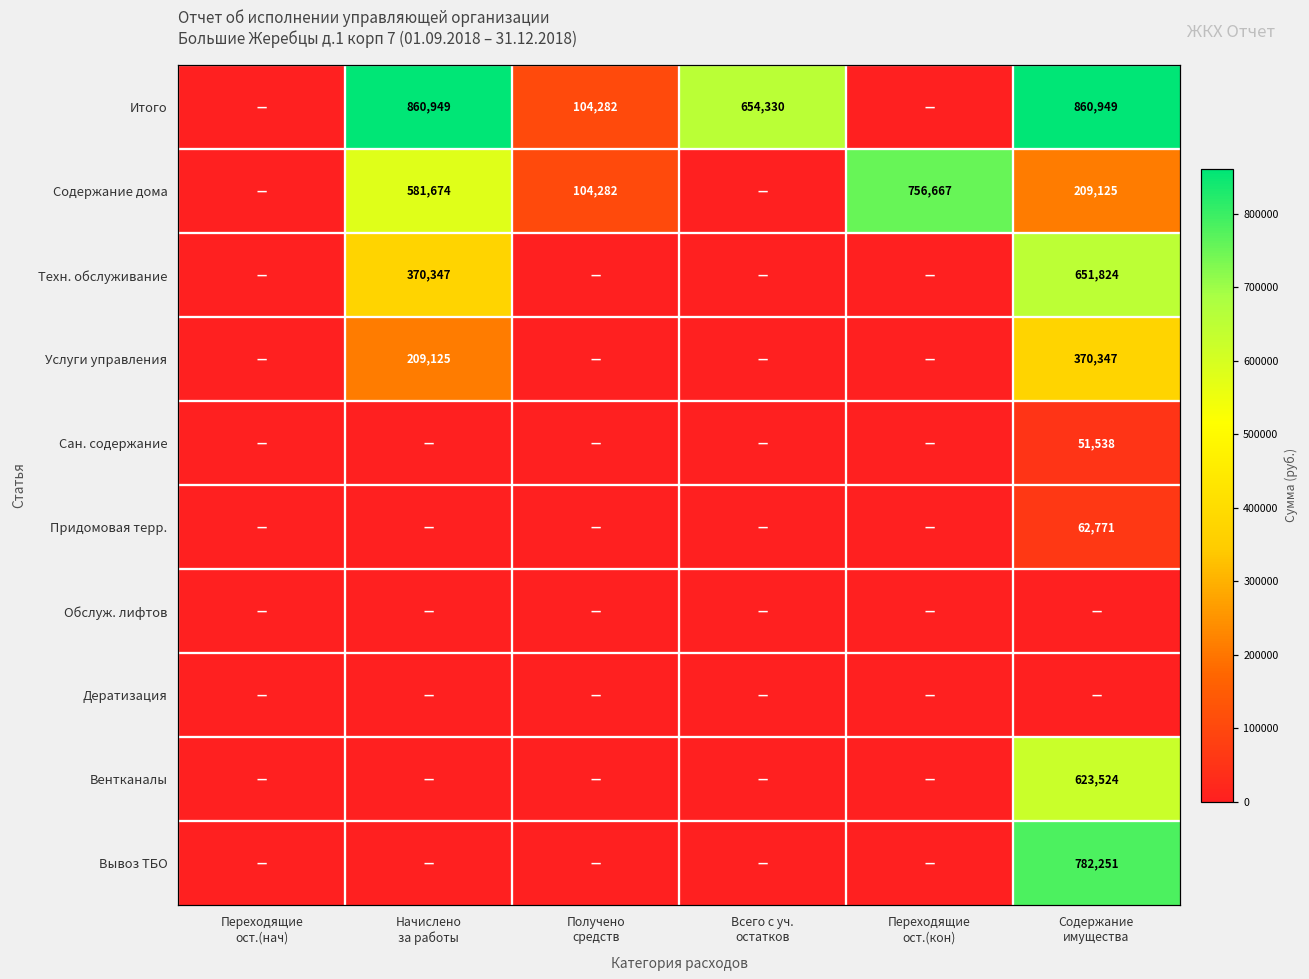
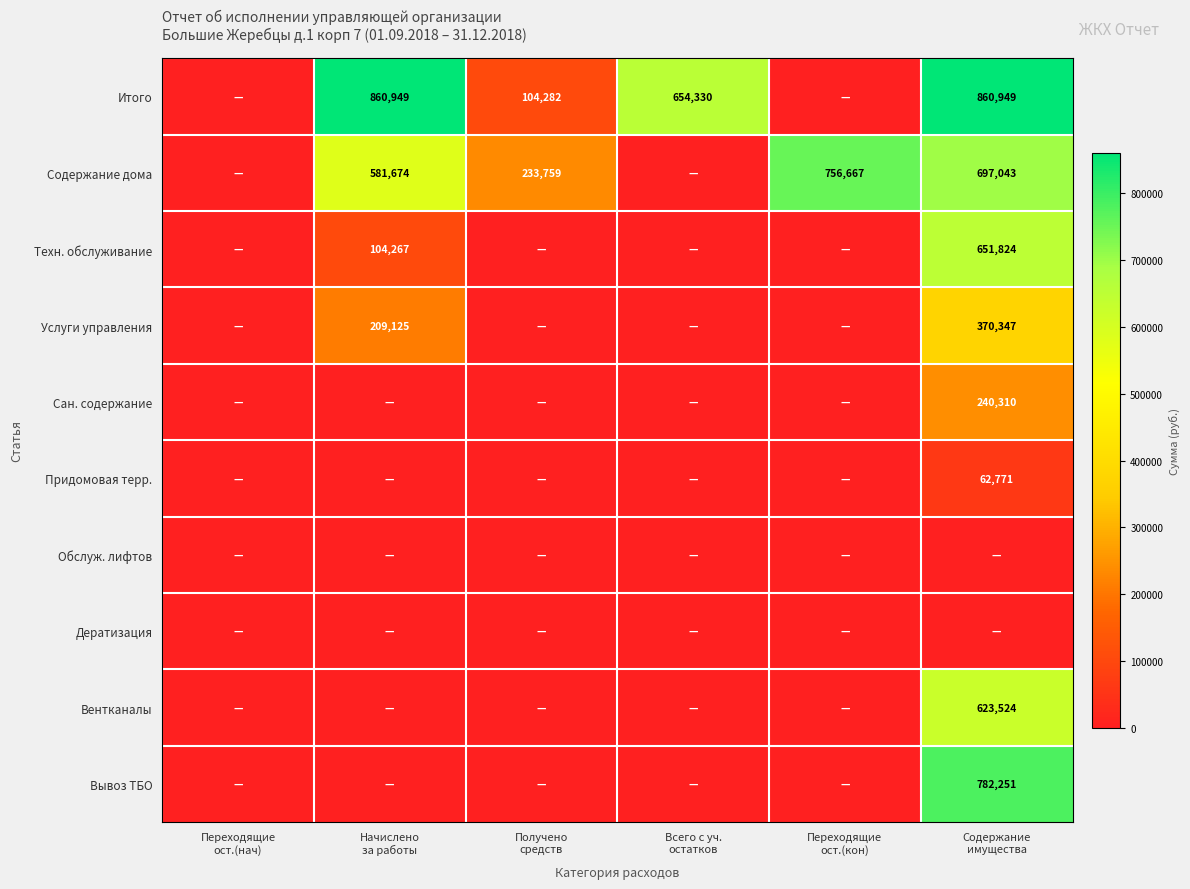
Содержание дома, Получено средств: 104,282 -> 233,759
Содержание дома, Содержание имущества: 209,125 -> 697,043
Техн. обслуживание, Начислено за работы: 370,347 -> 104,267
Сан. содержание, Содержание имущества: 51,538 -> 240,310
